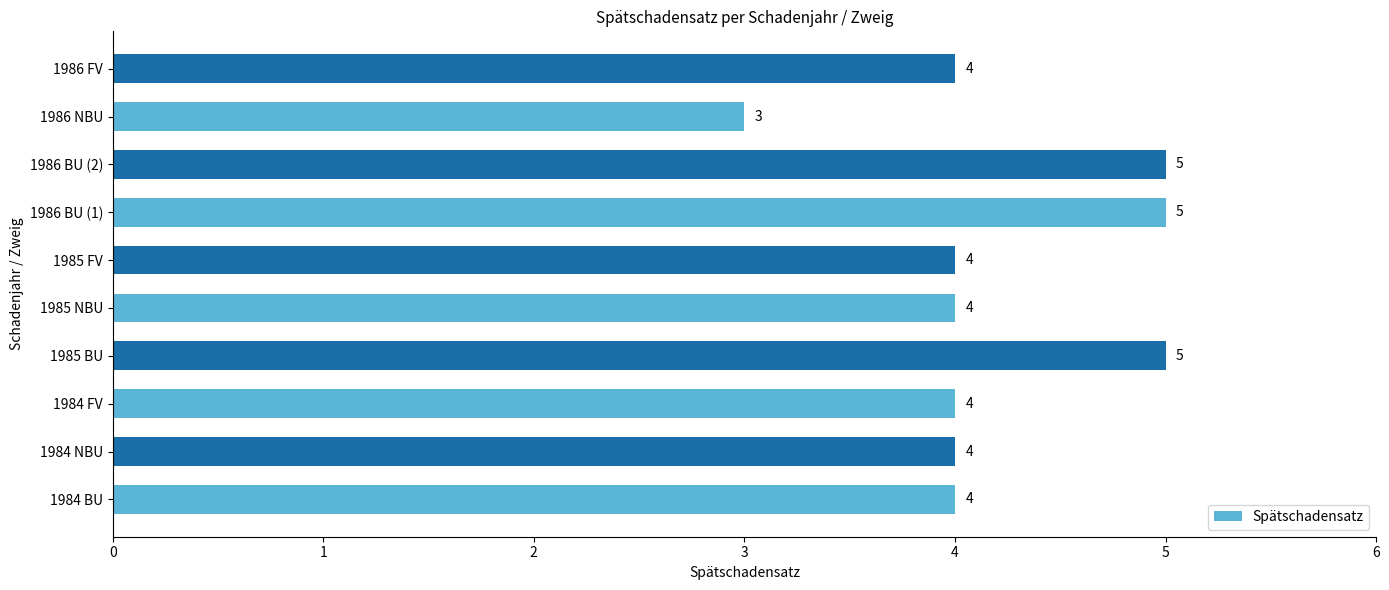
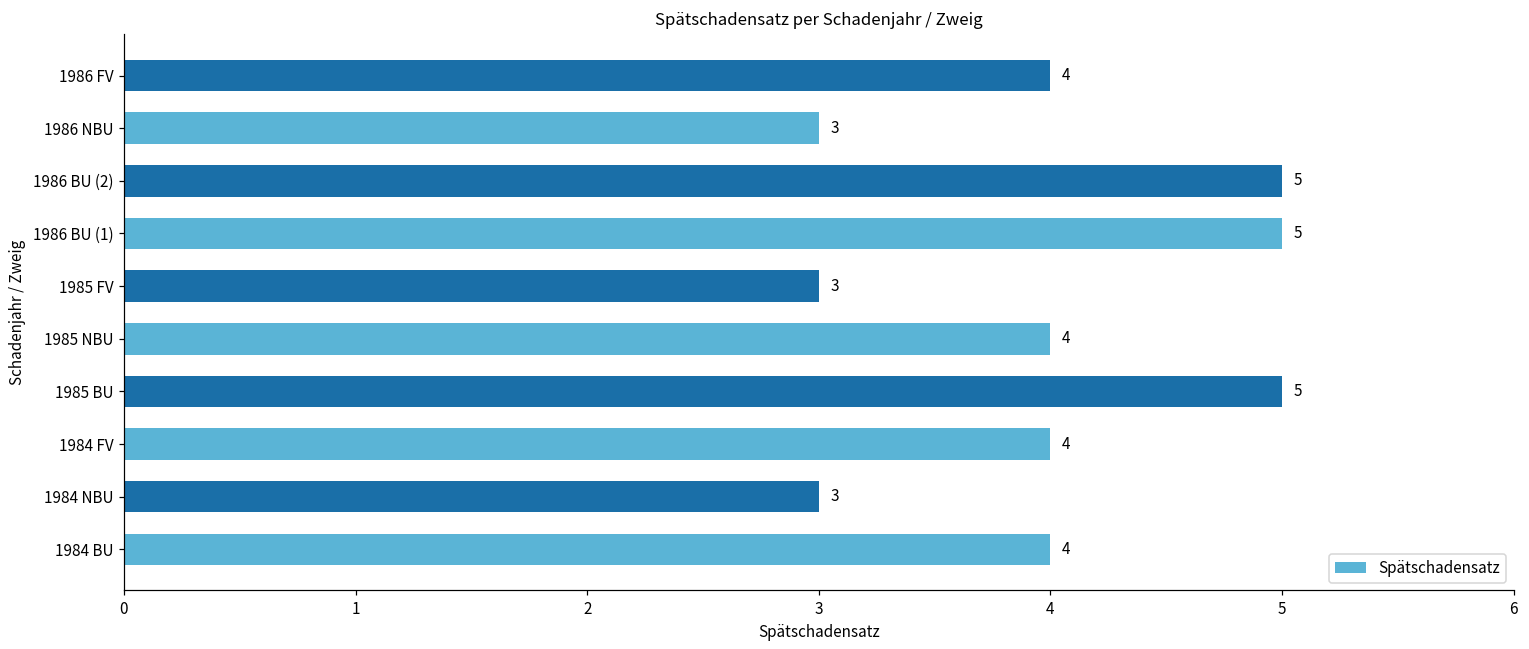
1985 FV: 4 -> 3
1984 NBU: 4 -> 3
